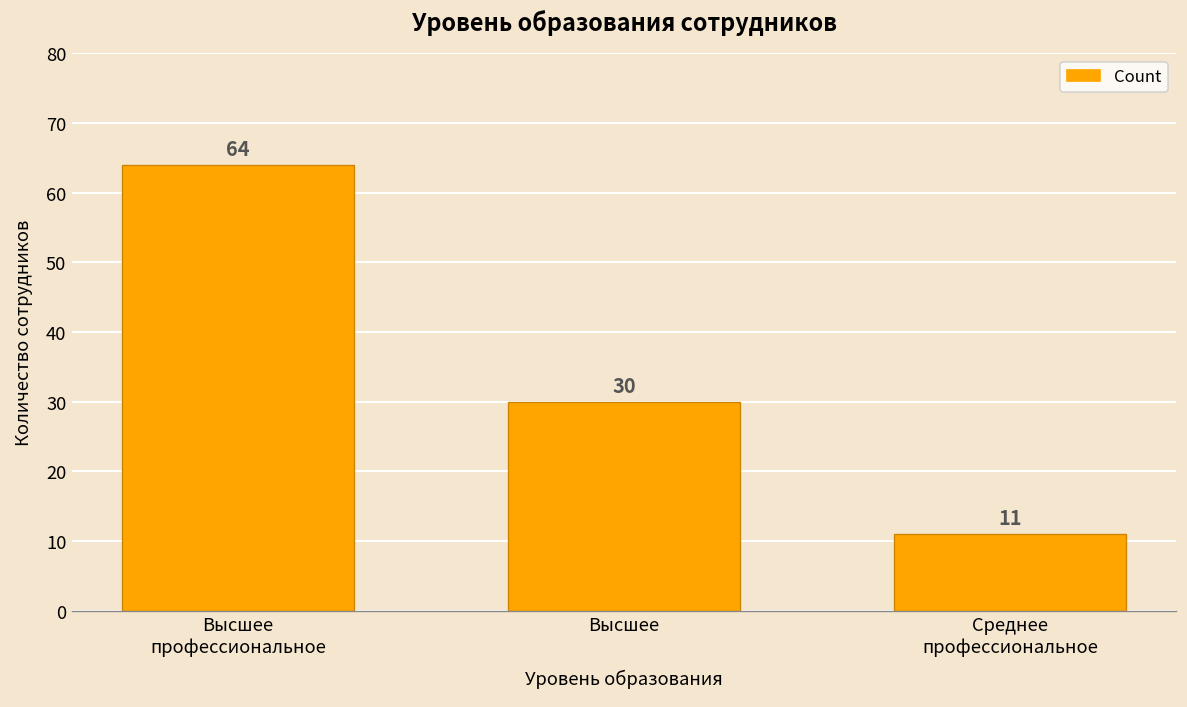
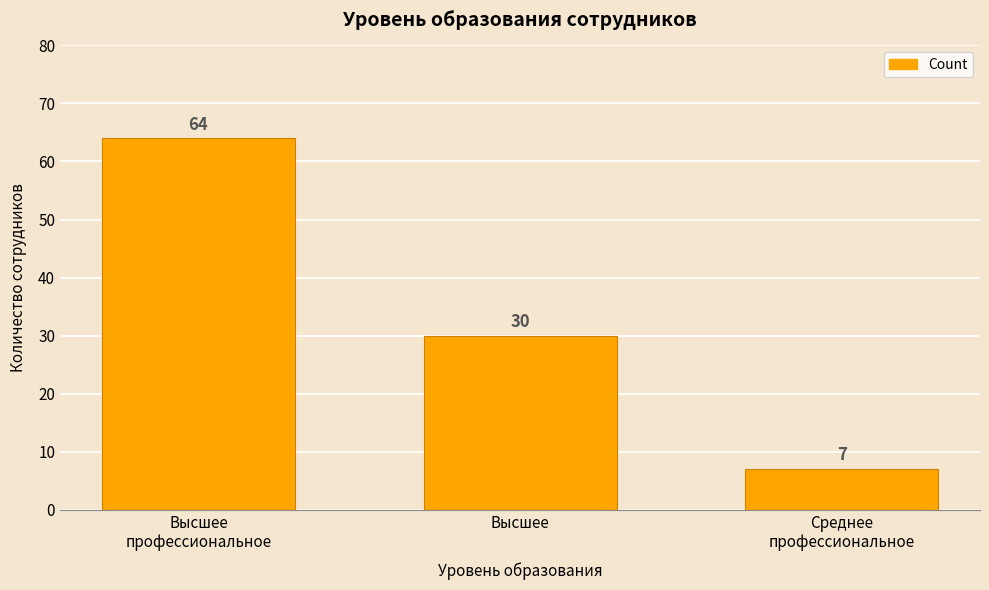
Среднее профессиональное: 11 -> 7
